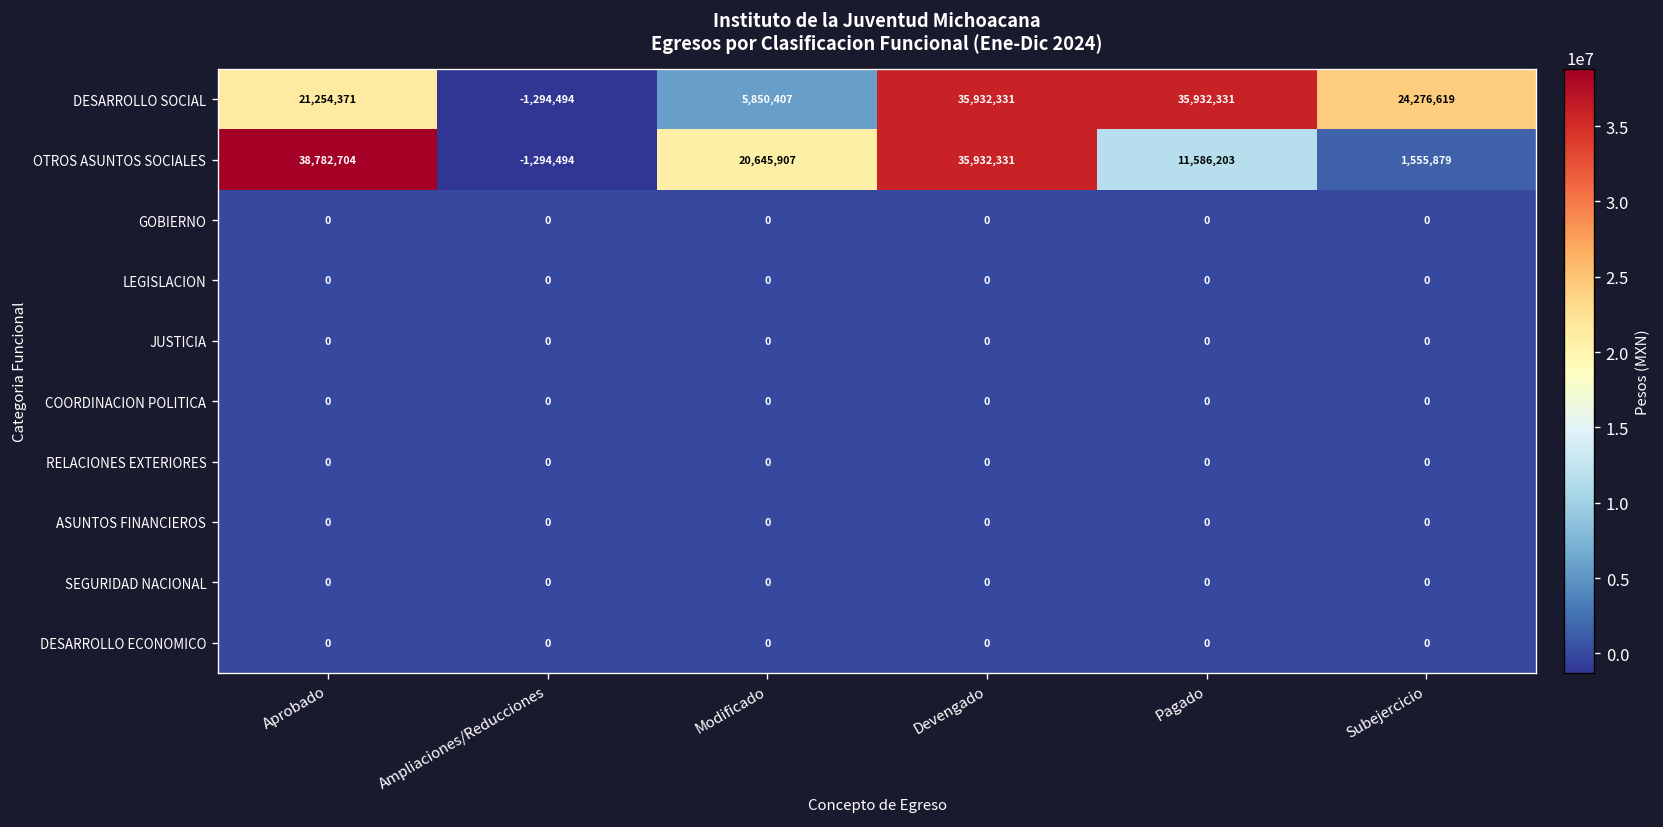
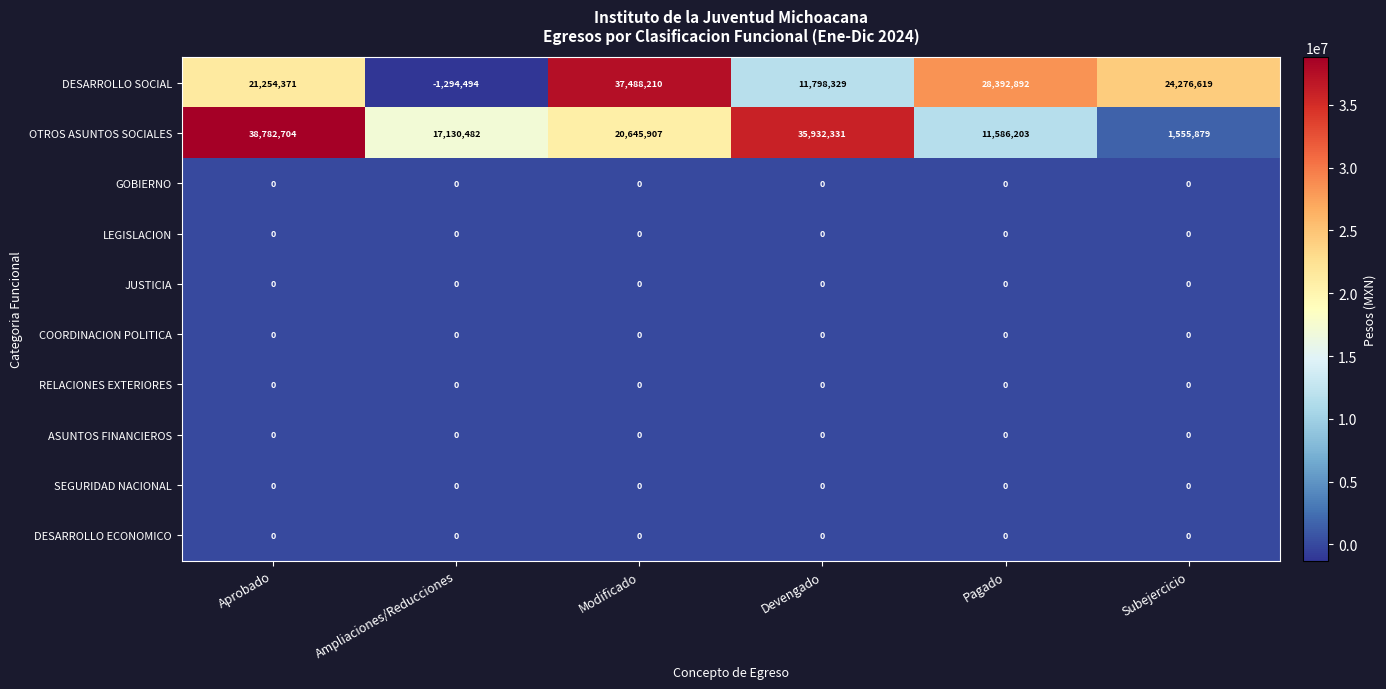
DESARROLLO SOCIAL, Modificado: 5,850,407 -> 37,488,210
DESARROLLO SOCIAL, Devengado: 35,932,331 -> 11,798,329
DESARROLLO SOCIAL, Pagado: 35,932,331 -> 28,392,892
OTROS ASUNTOS SOCIALES, Ampliaciones/Reducciones: -1,294,494 -> 17,130,482
